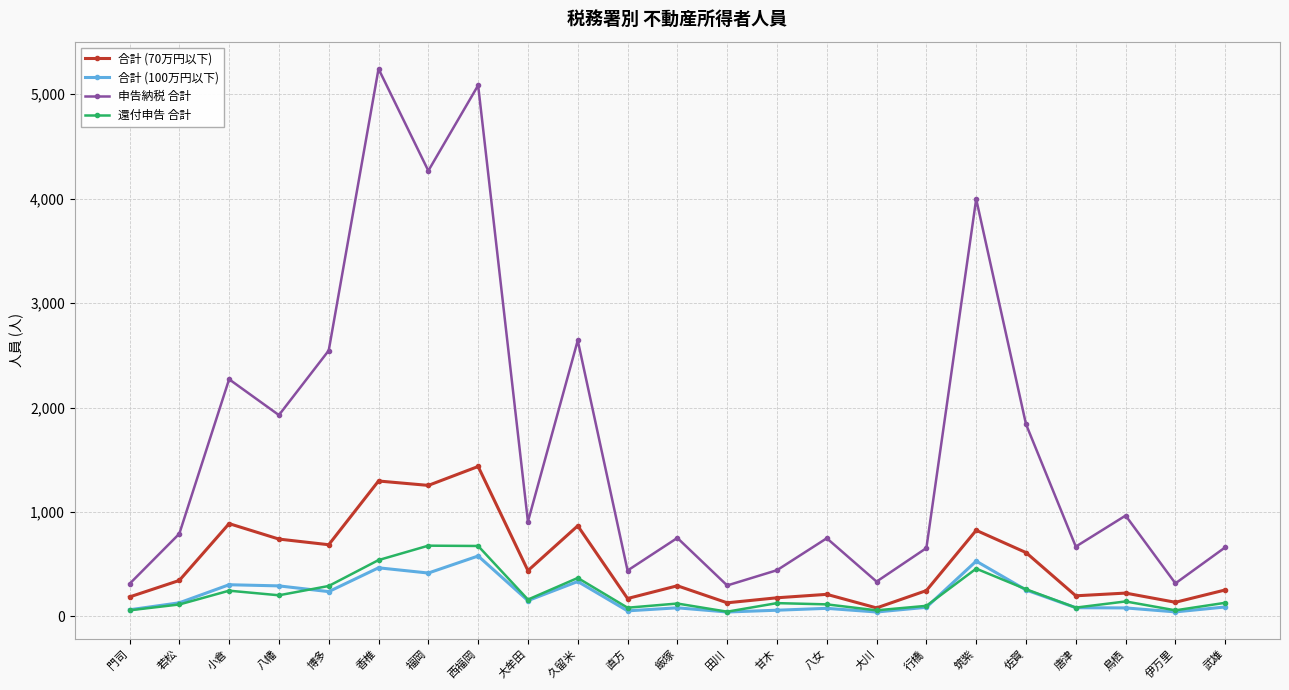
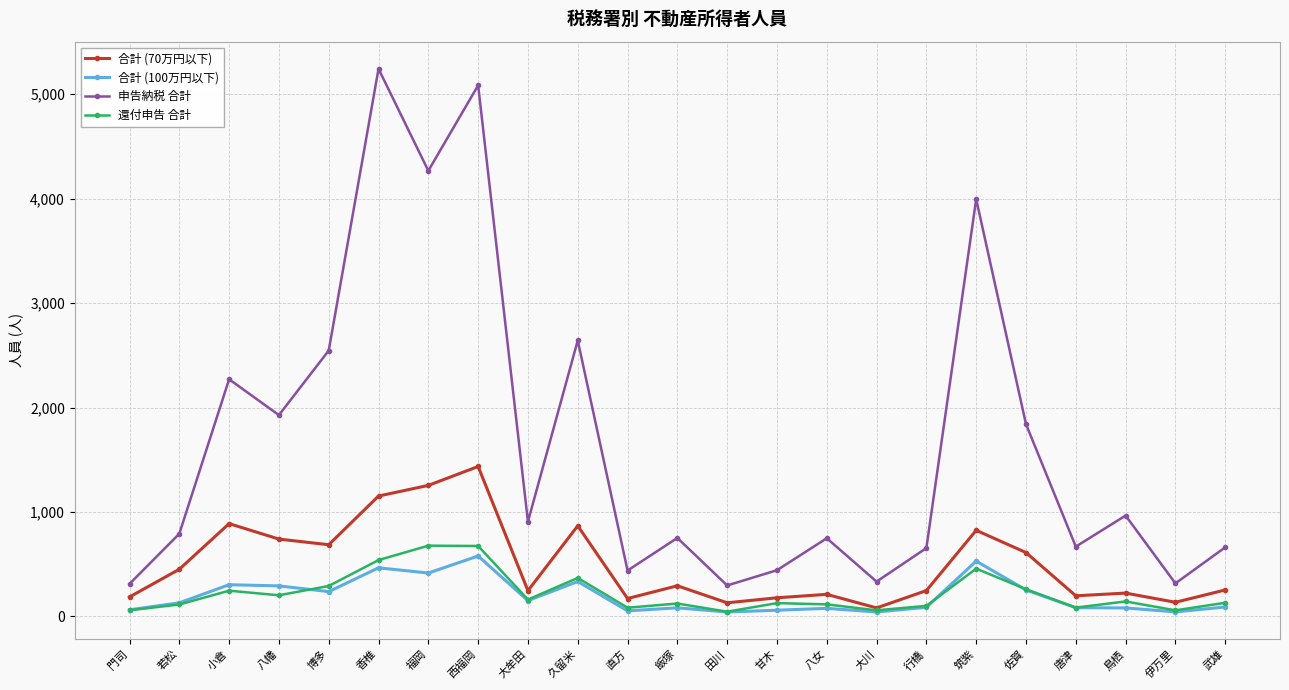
合計 (70万円以下), 若松: 350 -> 450
合計 (70万円以下), 香椎: 1,300 -> 1,150
合計 (70万円以下), 大牟田: 440 -> 250
